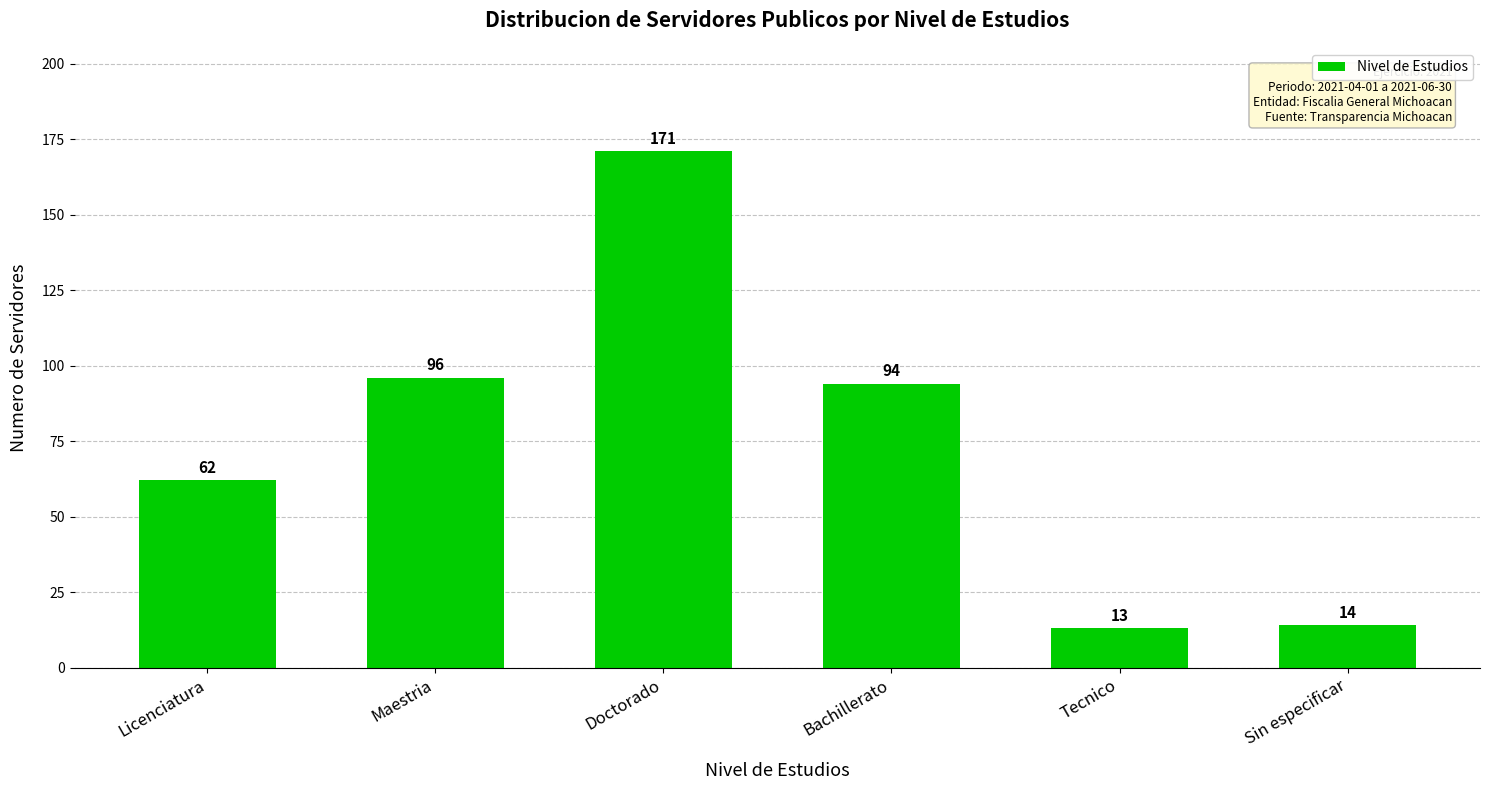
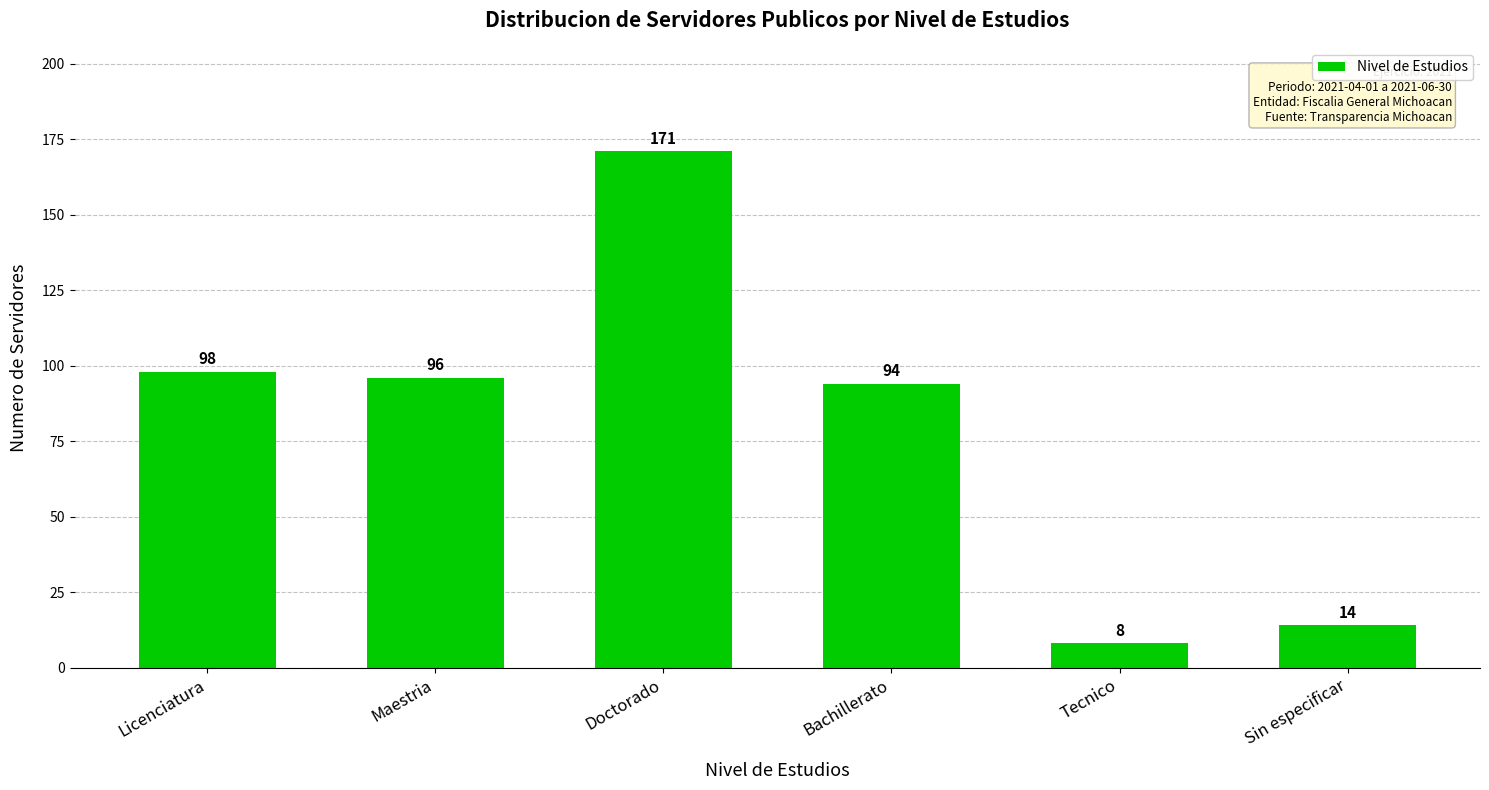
Licenciatura: 62 -> 98
Tecnico: 13 -> 8
